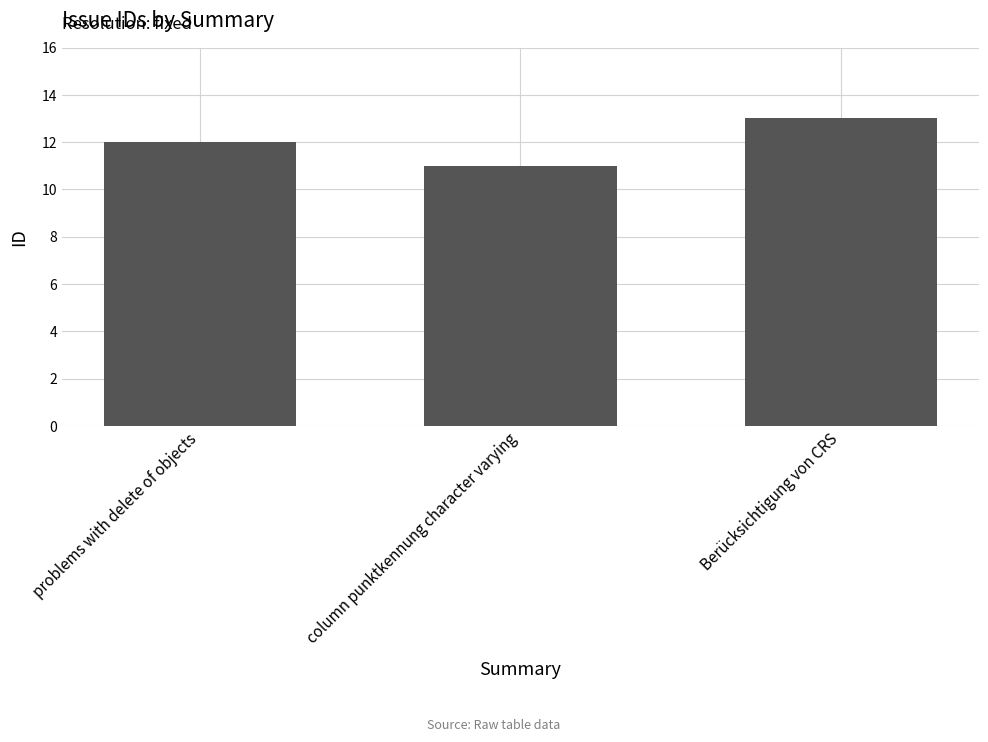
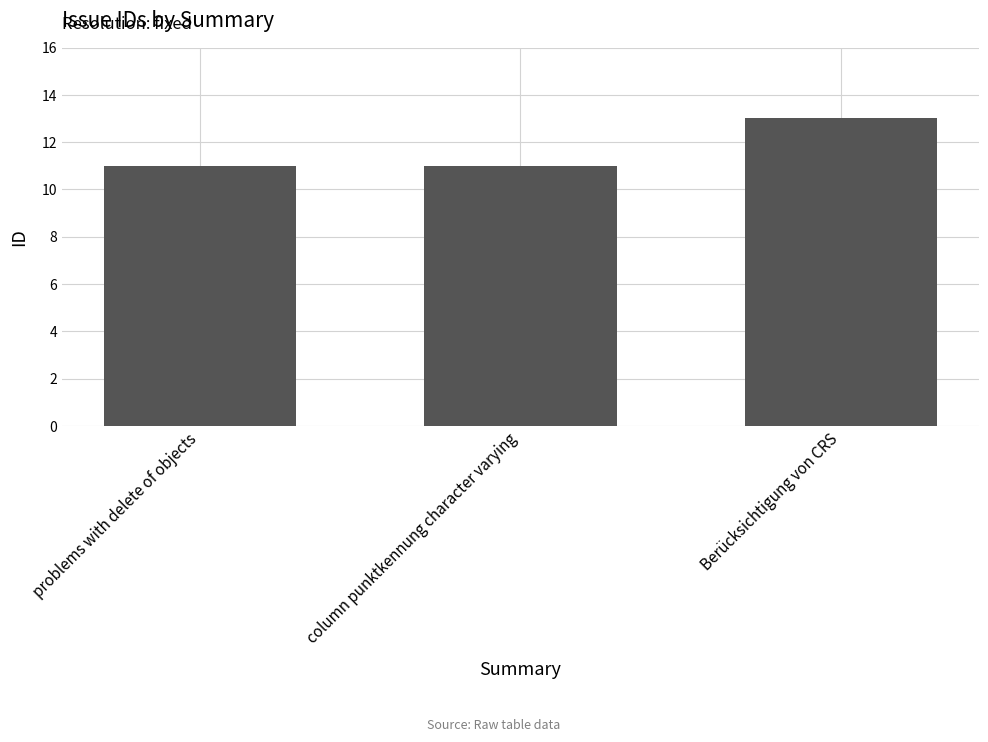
problems with delete of objects: 12 -> 11
